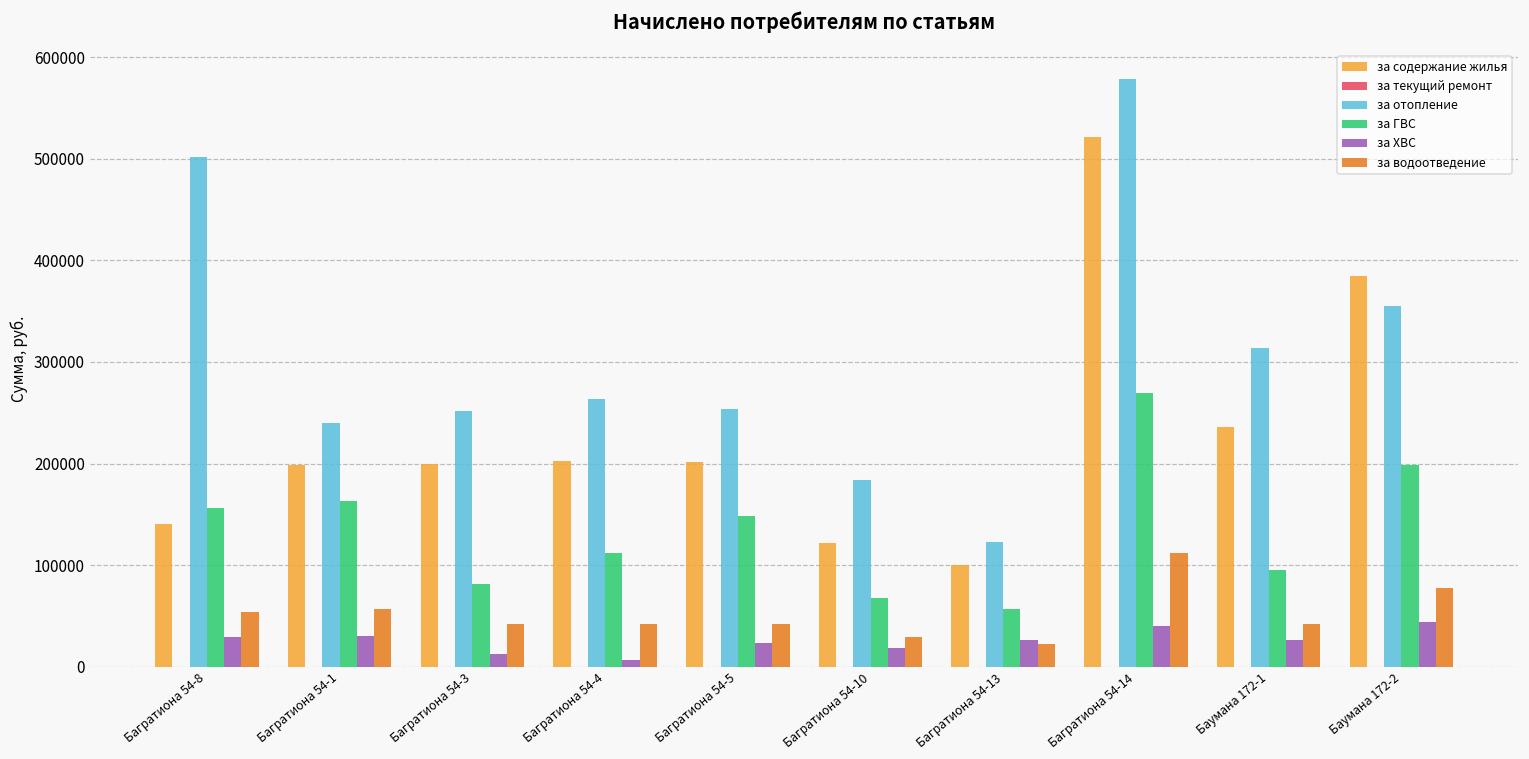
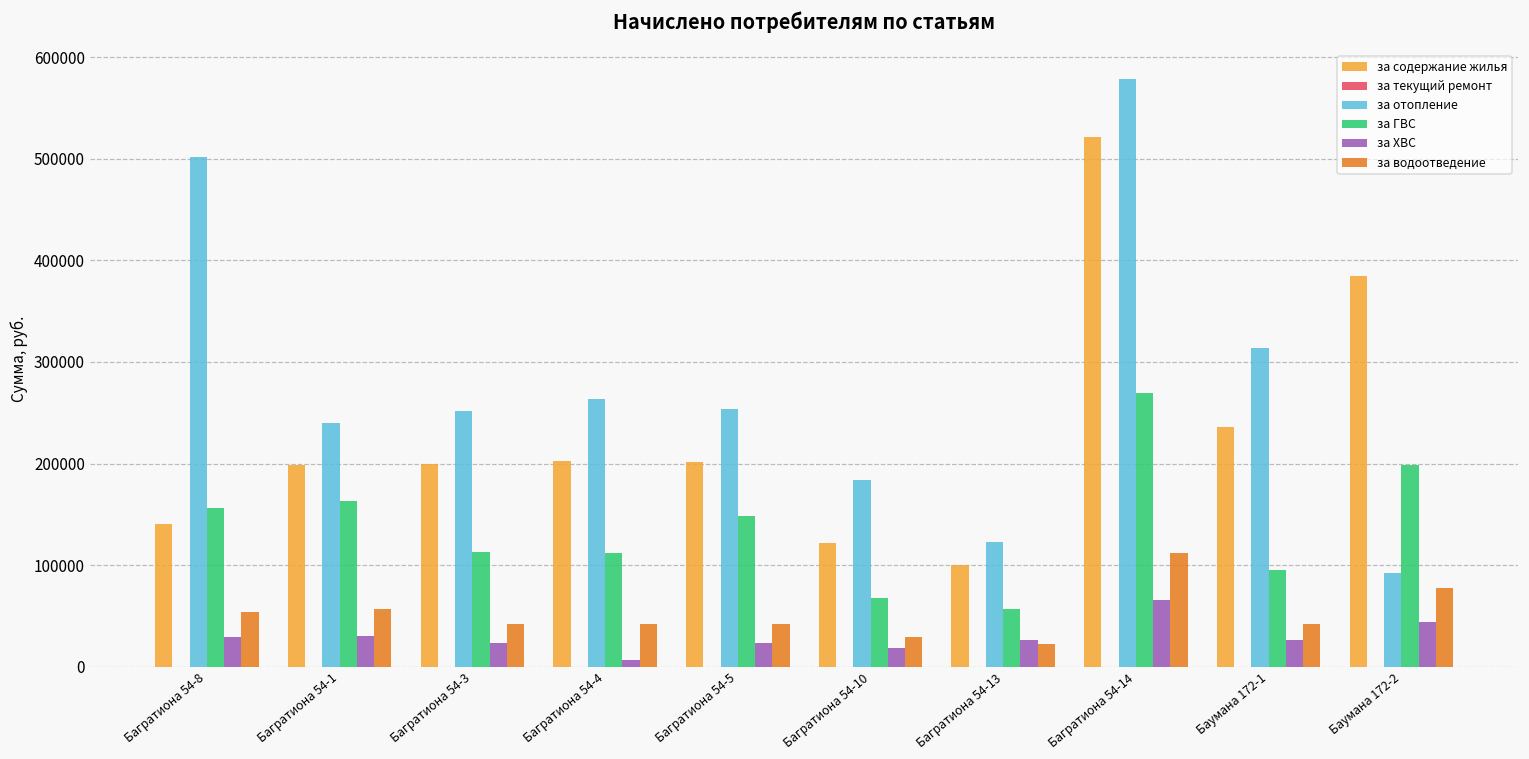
за ГВС, Багратиона 54-3: 80000 -> 110000
за ХВС, Багратиона 54-3: 10000 -> 20000
за ХВС, Багратиона 54-14: 40000 -> 70000
за отопление, Баумана 172-2: 360000 -> 90000
